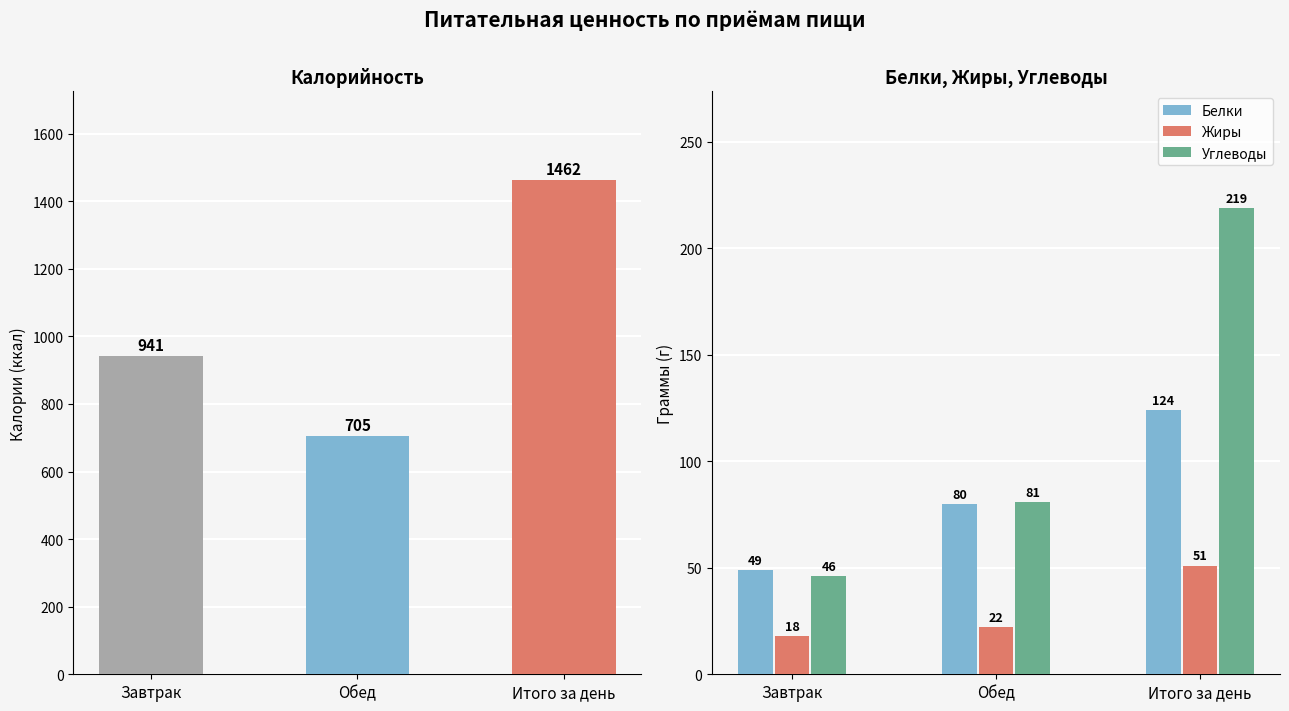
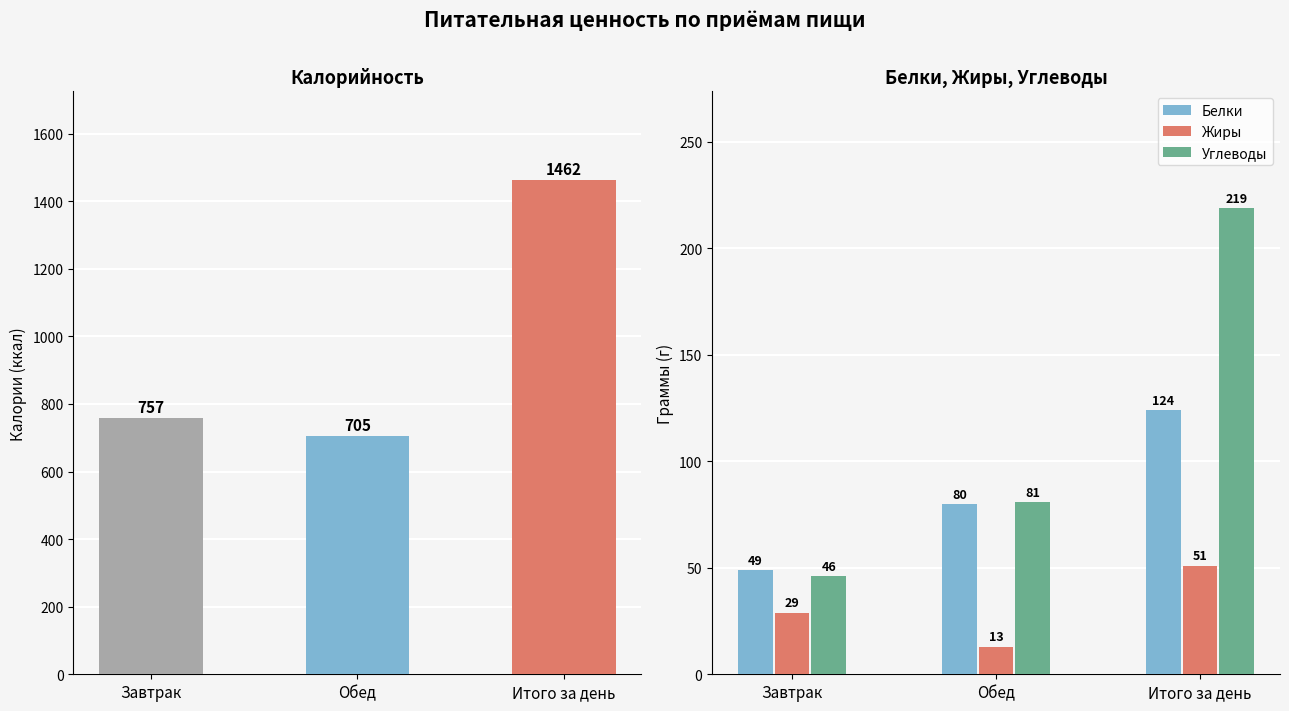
Калорийность, Завтрак: 941 -> 757
Белки, Жиры, Углеводы, Жиры, Завтрак: 18 -> 29
Белки, Жиры, Углеводы, Жиры, Обед: 22 -> 13
